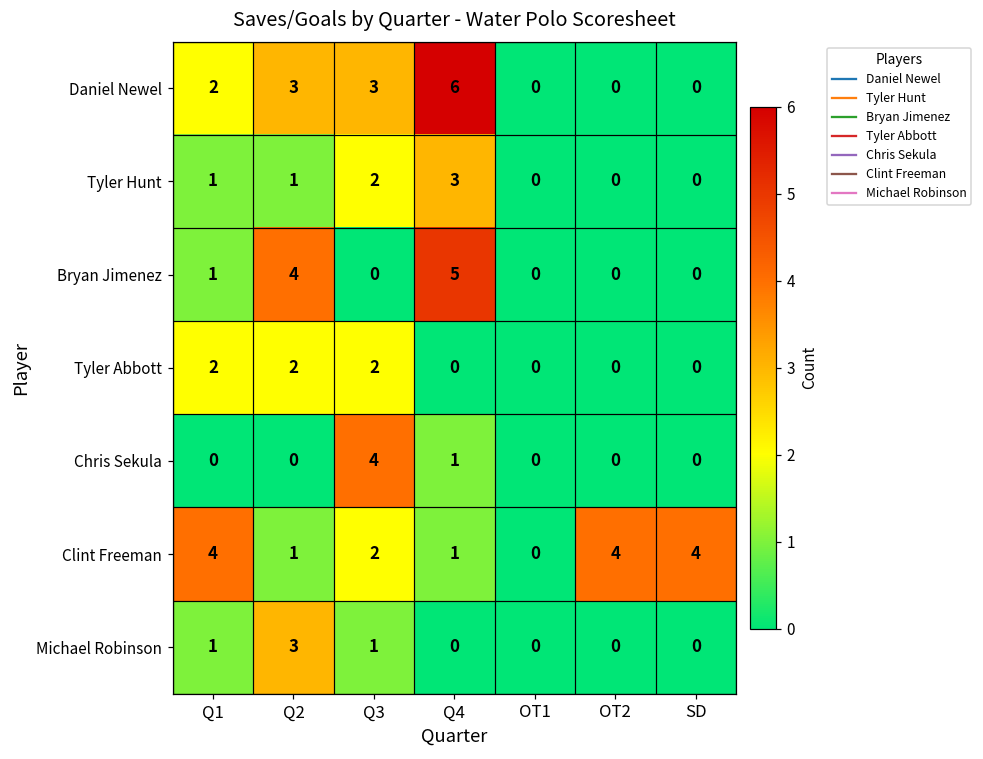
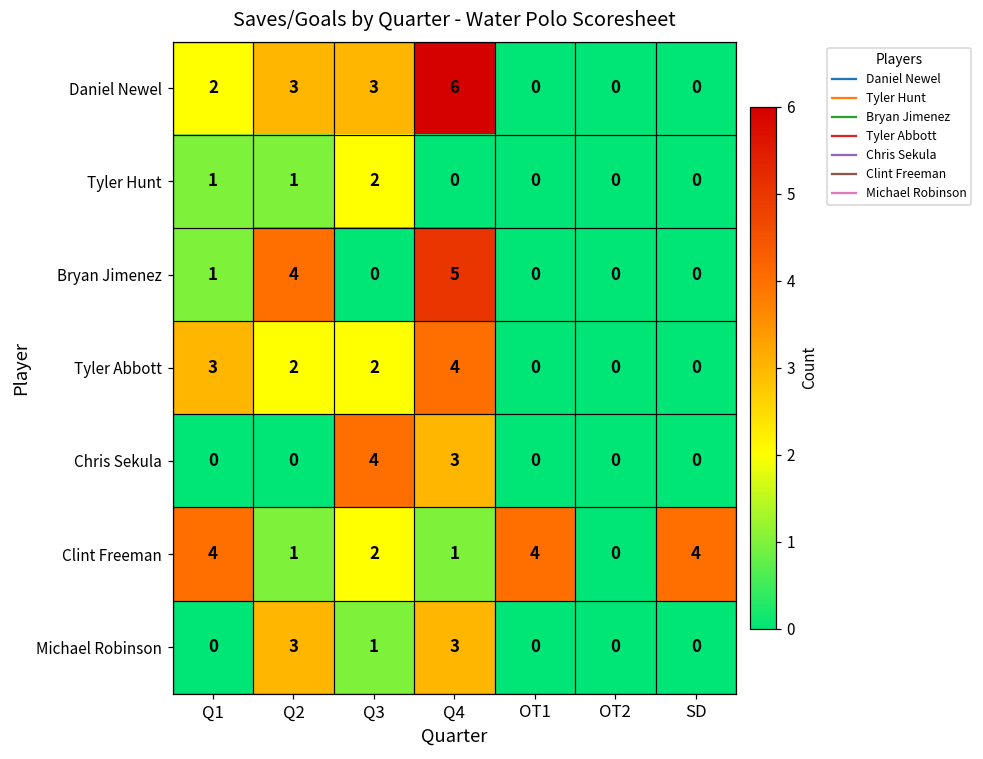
Tyler Hunt, Q4: 3 -> 0
Tyler Abbott, Q1: 2 -> 3
Tyler Abbott, Q4: 0 -> 4
Chris Sekula, Q4: 1 -> 3
Clint Freeman, OT1: 0 -> 4
Clint Freeman, OT2: 4 -> 0
Michael Robinson, Q1: 1 -> 0
Michael Robinson, Q4: 0 -> 3
